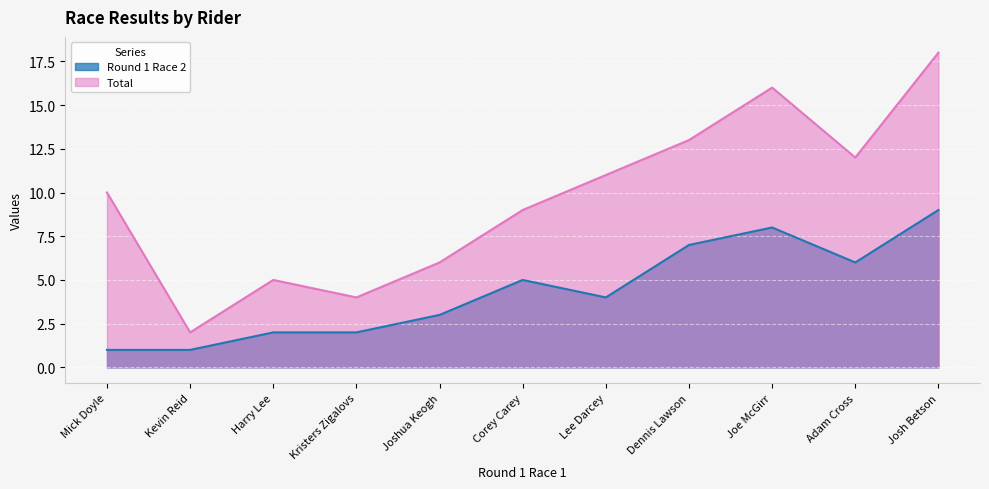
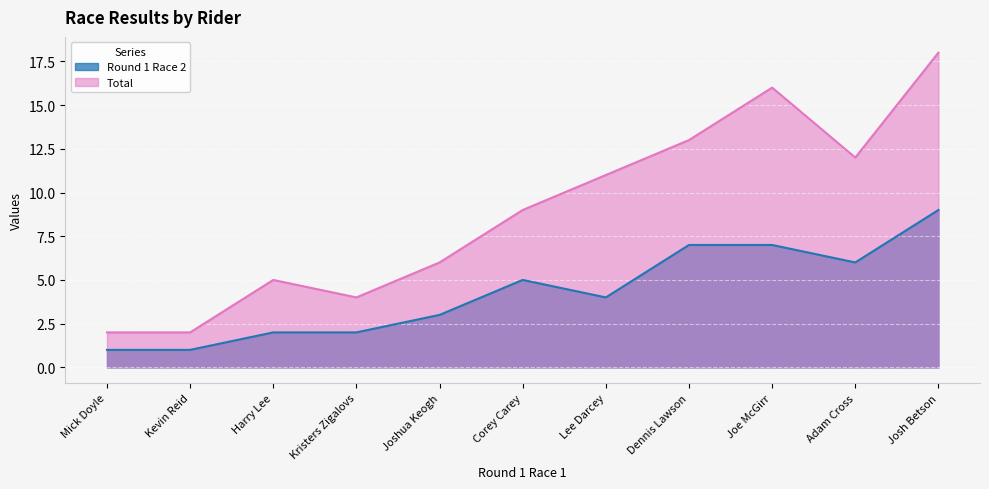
Total, Mick Doyle: 10 -> 2
Round 1 Race 2, Joe McGirr: 8 -> 7
